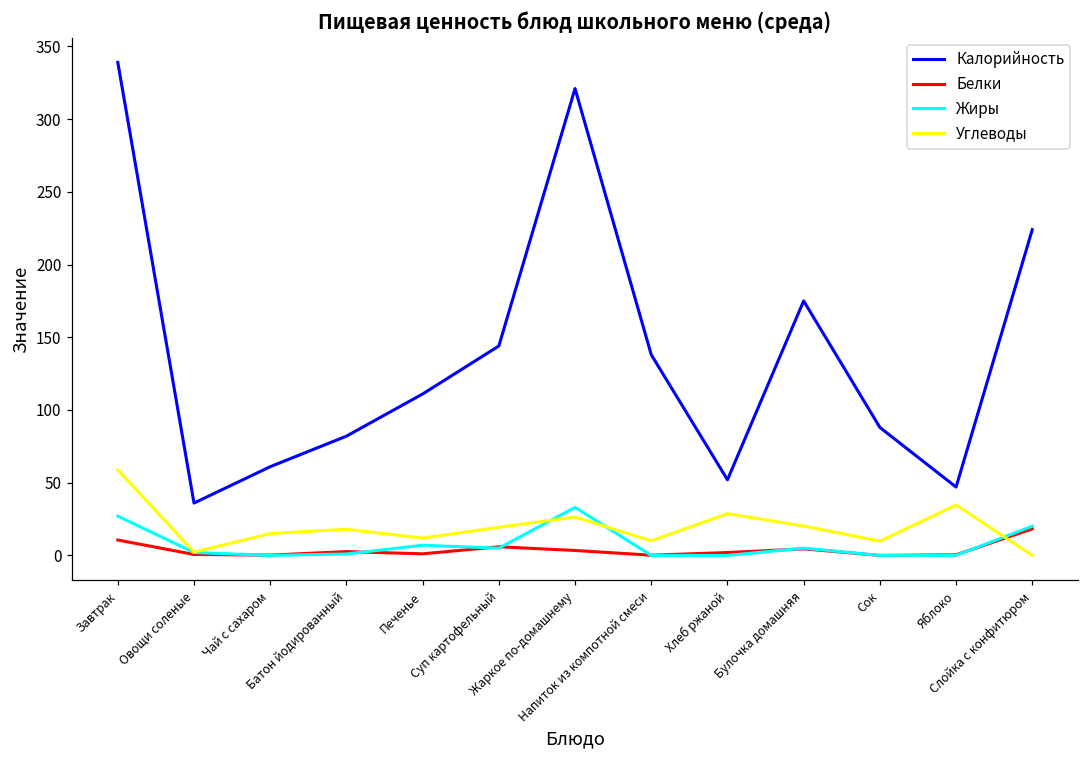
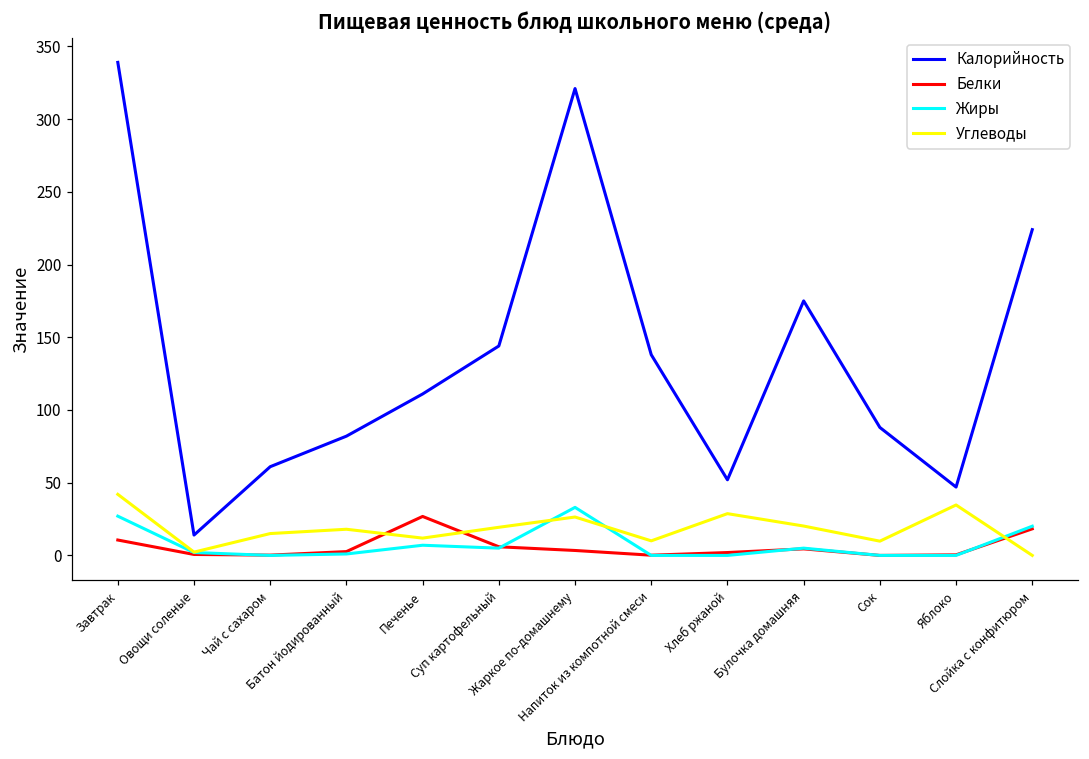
Углеводы, Завтрак: 59 -> 42
Калорийность, Овощи соленые: 36 -> 14
Белки, Печенье: 1 -> 27
